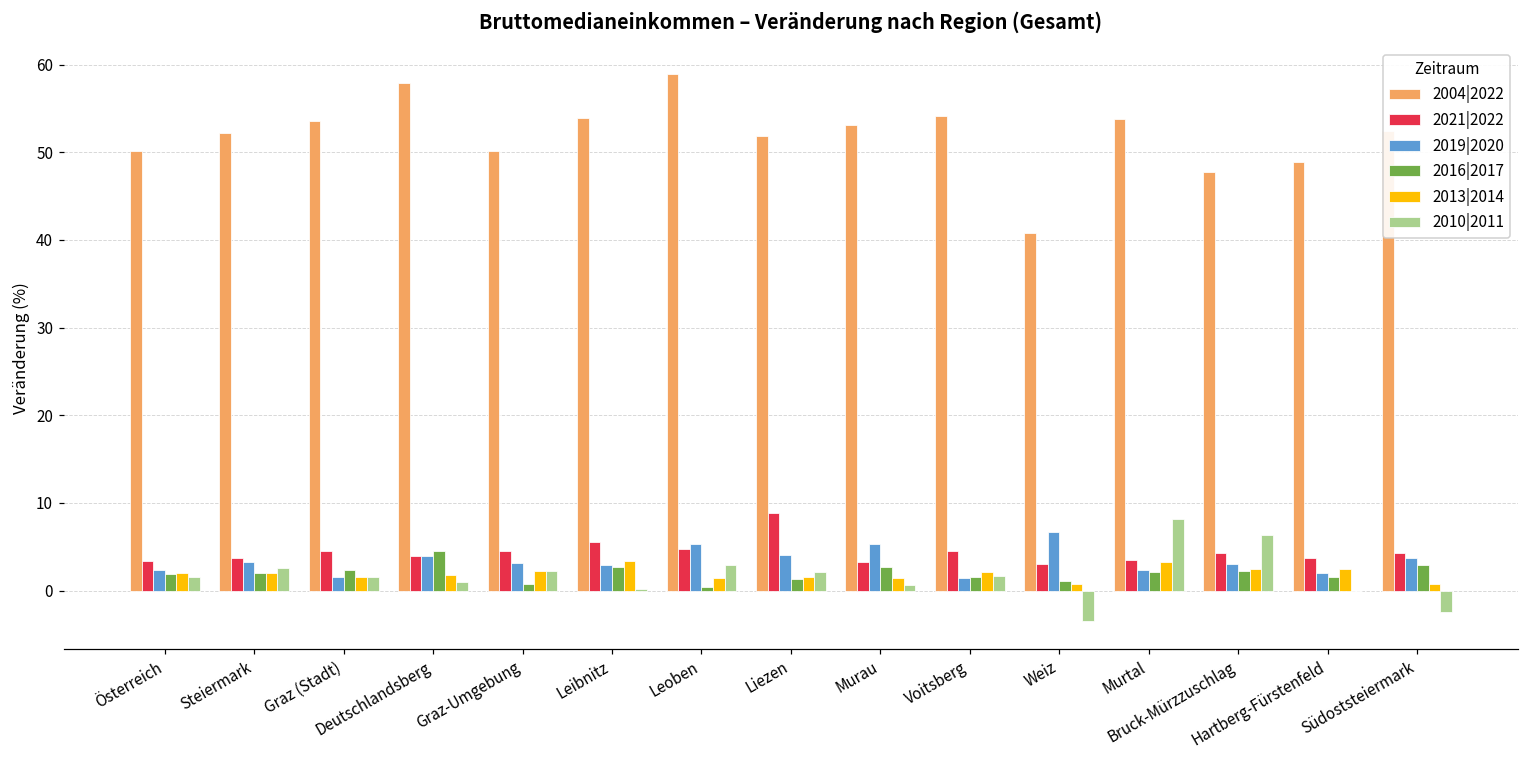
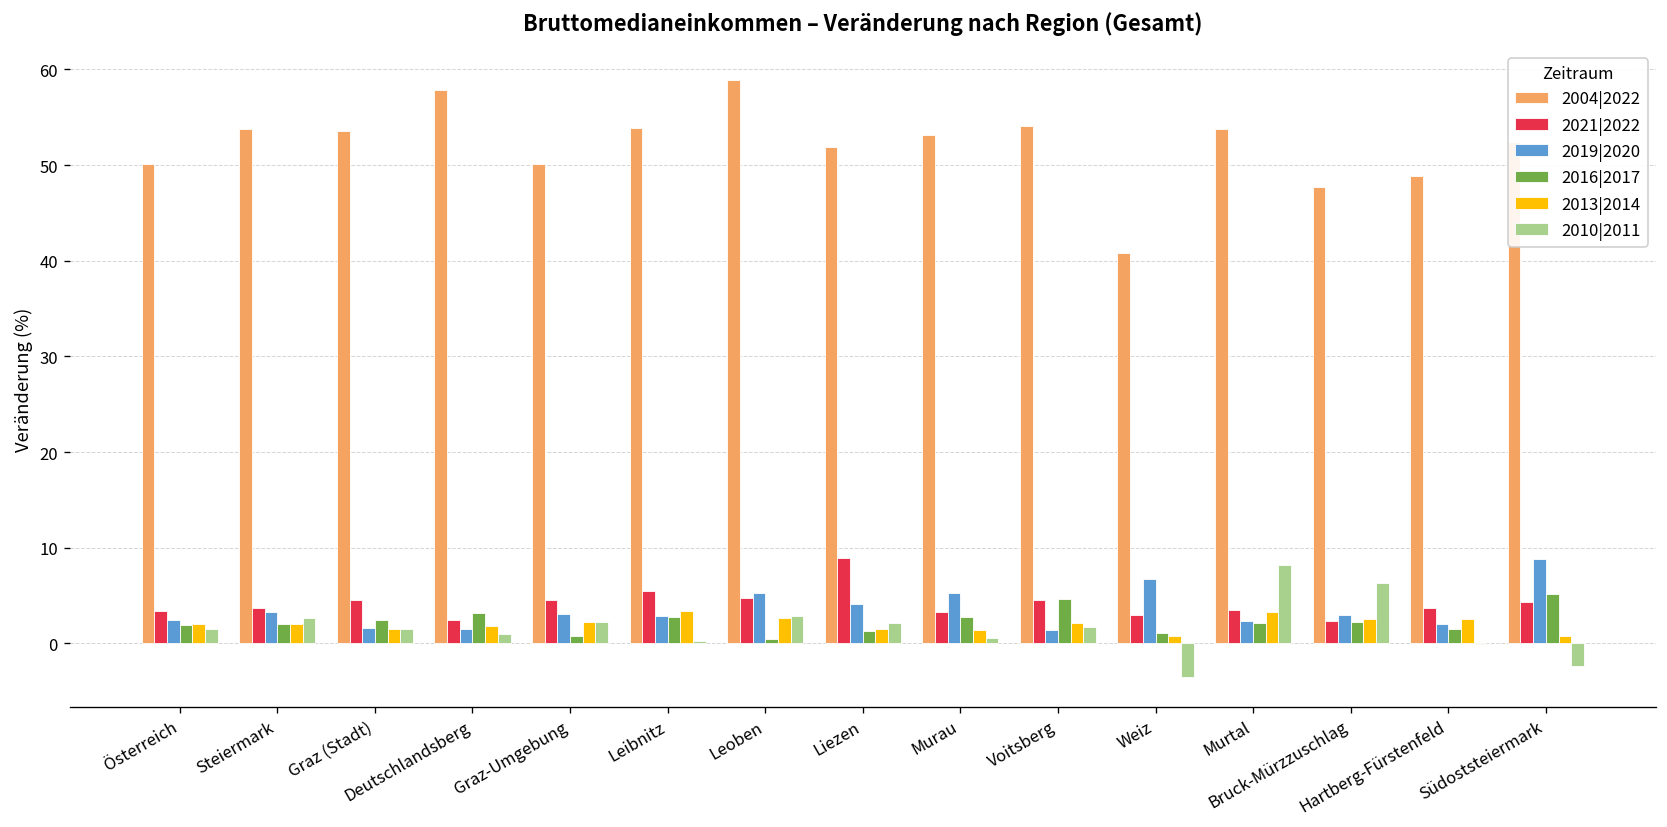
2004|2022, Steiermark: 52 -> 54
2021|2022, Deutschlandsberg: 4 -> 2
2019|2020, Deutschlandsberg: 4 -> 2
2016|2017, Deutschlandsberg: 5 -> 3
2013|2014, Leoben: 1 -> 3
2016|2017, Voitsberg: 2 -> 5
2021|2022, Bruck-Mürzzuschlag: 4 -> 2
2019|2020, Südoststeiermark: 4 -> 9
2016|2017, Südoststeiermark: 3 -> 5
